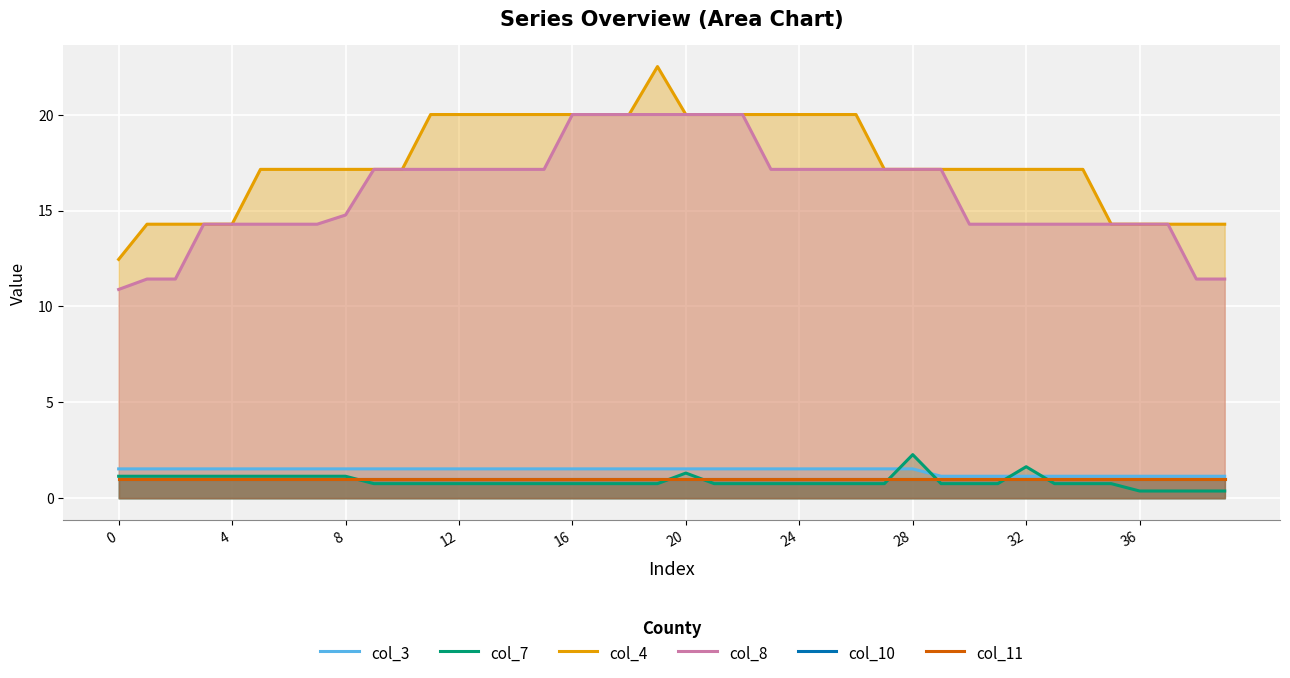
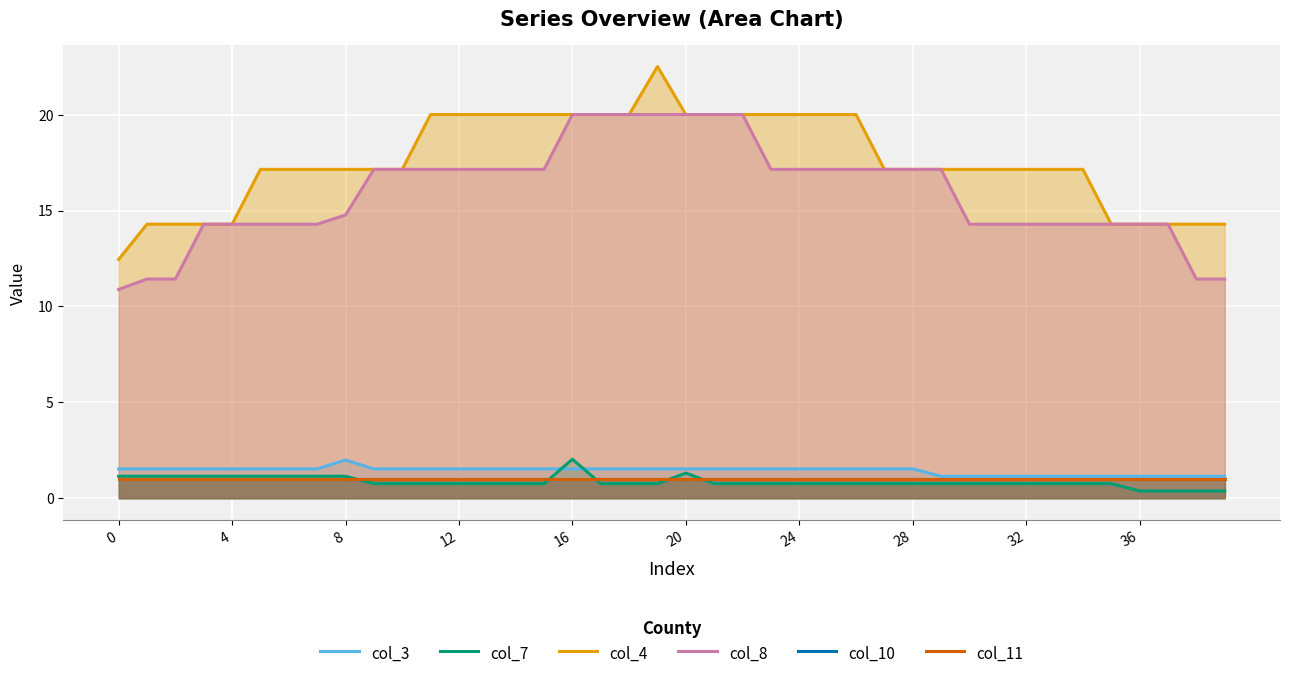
col_3, 8: 1.5 -> 2.0
col_7, 16: 0.8 -> 2.0
col_7, 28: 2.3 -> 0.8
col_7, 32: 1.7 -> 0.8
